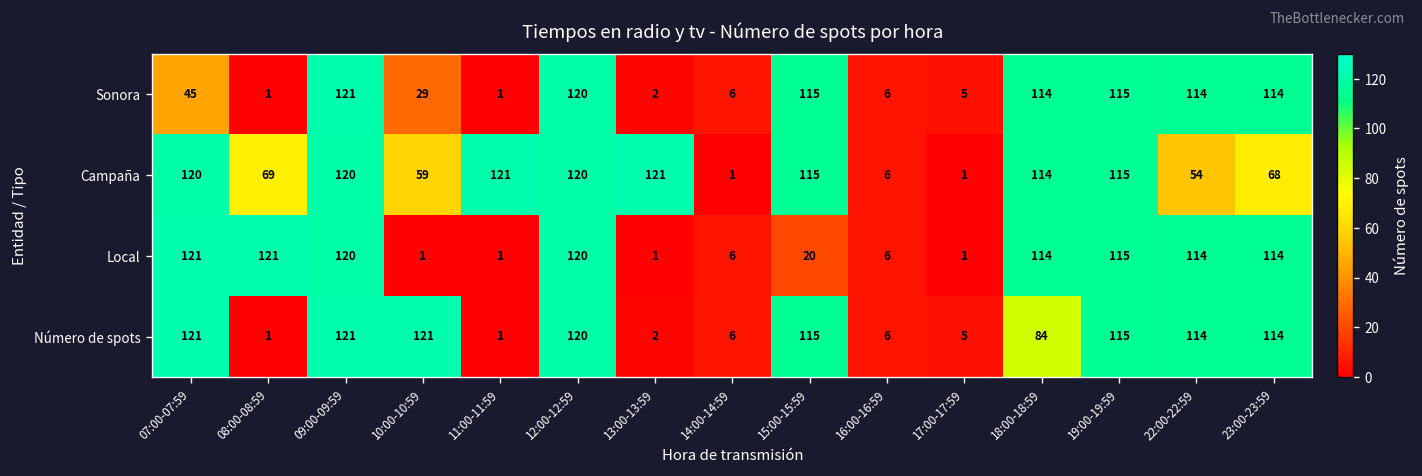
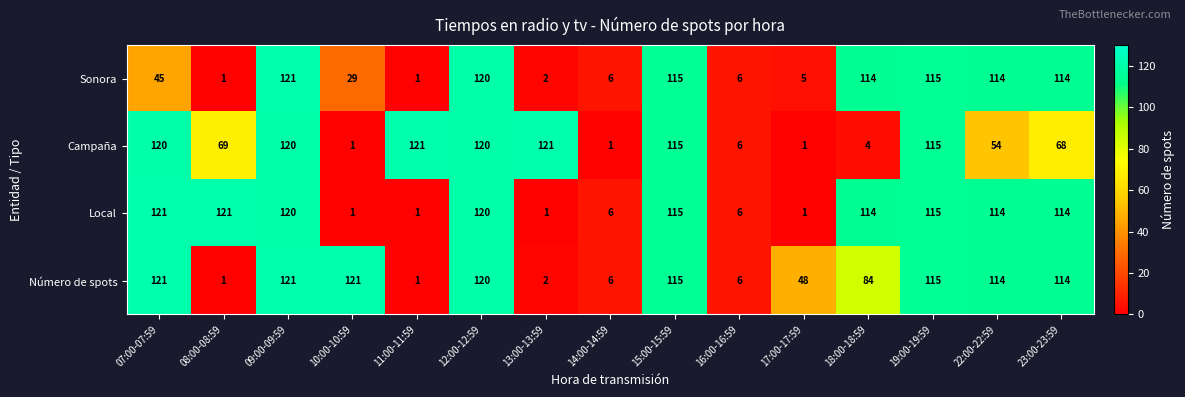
Campaña, 10:00-10:59: 59 -> 1
Campaña, 18:00-18:59: 114 -> 4
Local, 15:00-15:59: 20 -> 115
Número de spots, 17:00-17:59: 5 -> 48
